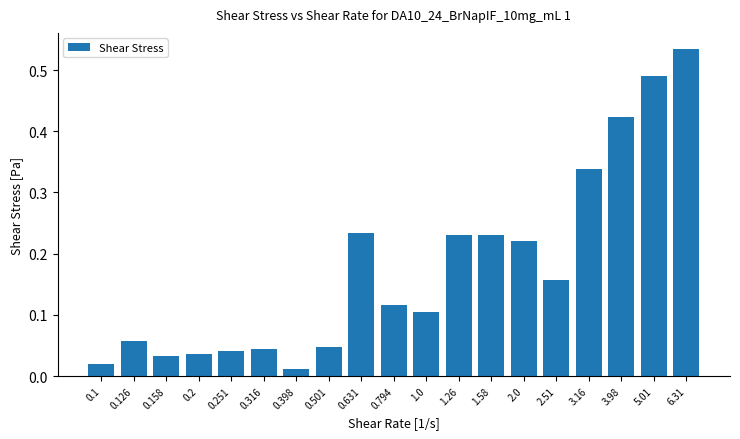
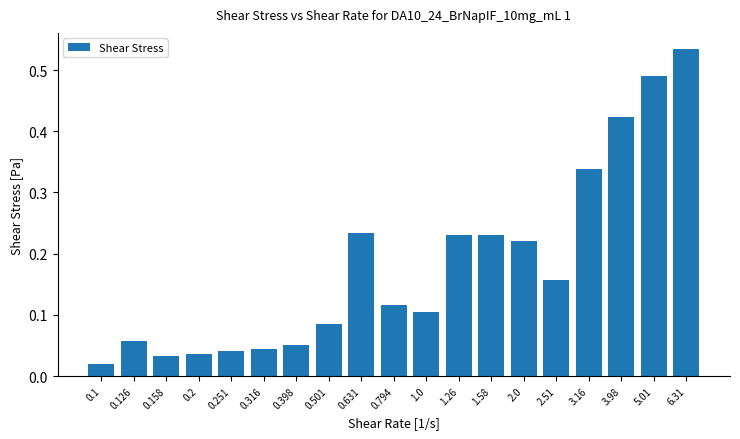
0.398: 0.01 -> 0.05
0.501: 0.05 -> 0.09
